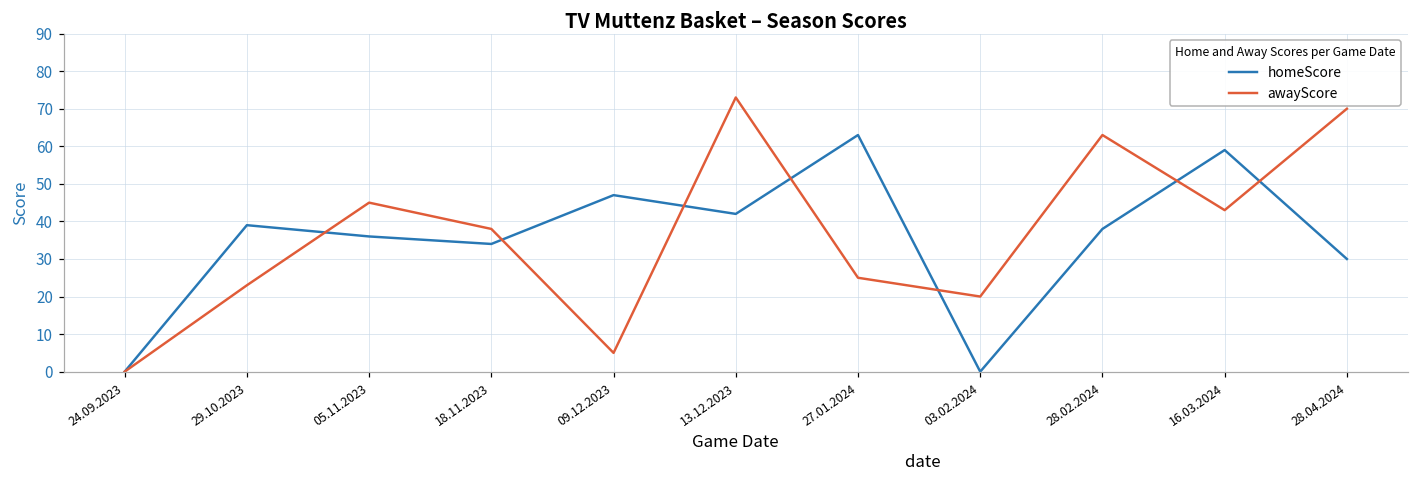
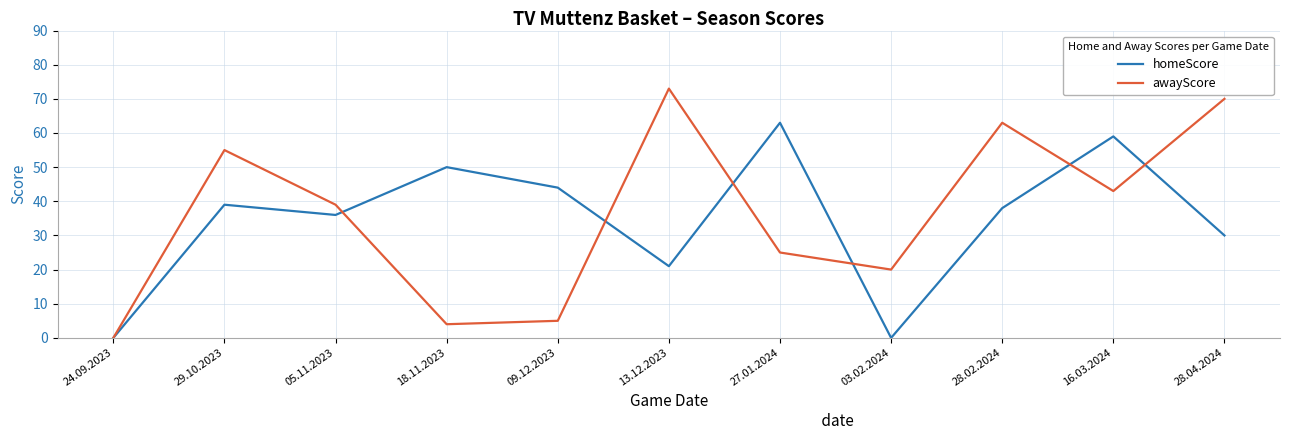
awayScore, 29.10.2023: 23 -> 55
awayScore, 05.11.2023: 45 -> 39
homeScore, 18.11.2023: 34 -> 50
awayScore, 18.11.2023: 38 -> 4
homeScore, 09.12.2023: 47 -> 44
homeScore, 13.12.2023: 42 -> 21
